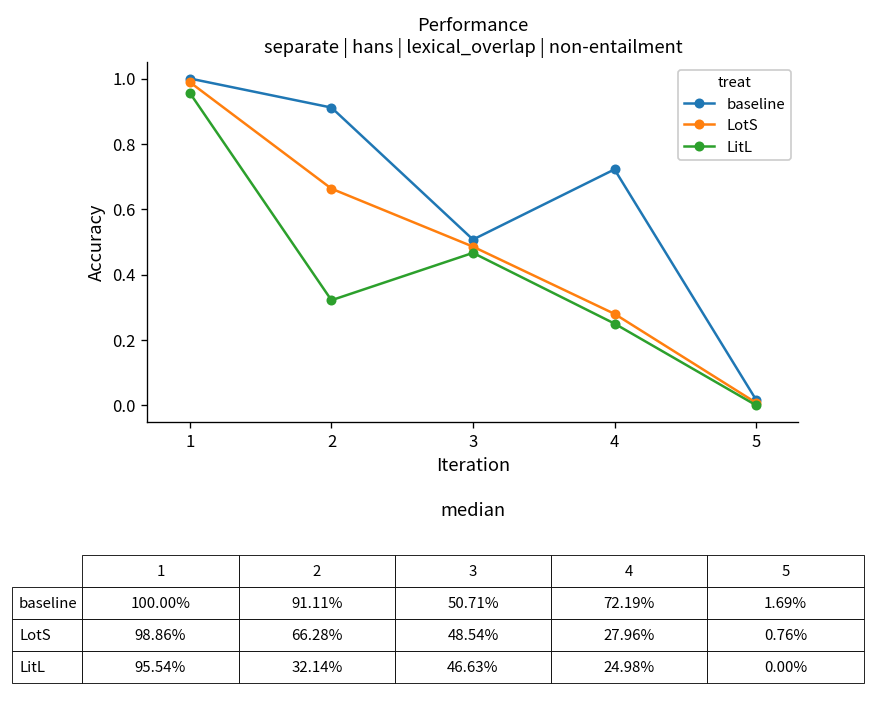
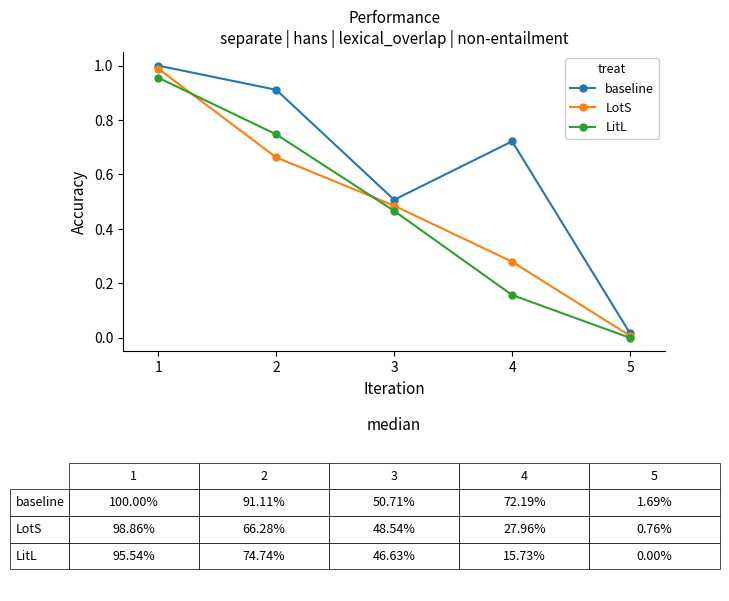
LitL, 2: 32.14% -> 74.74%
LitL, 4: 24.98% -> 15.73%
